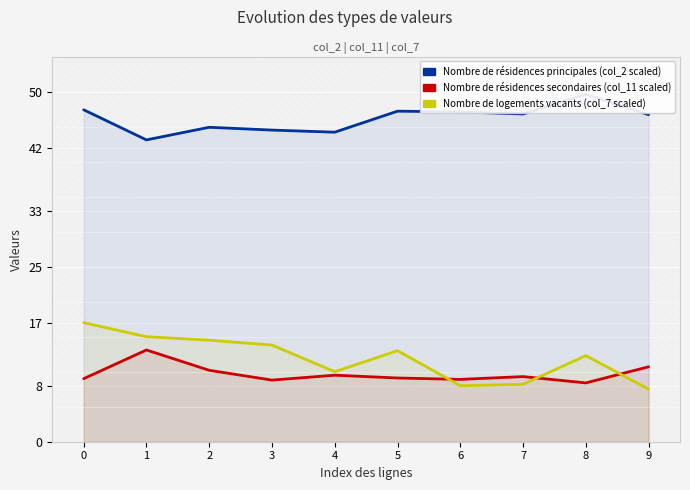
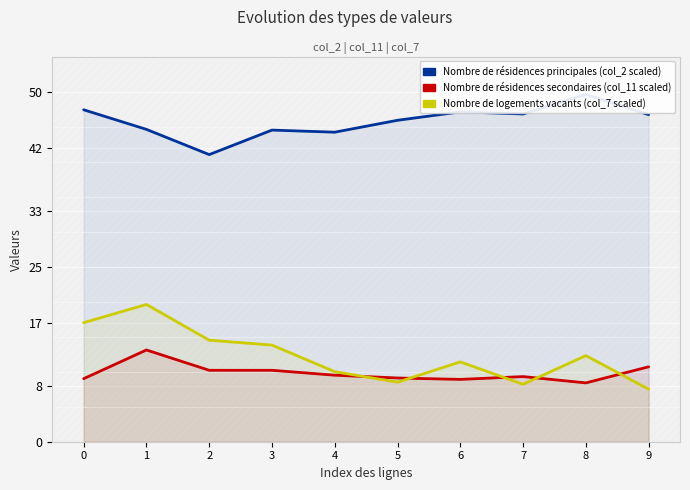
Nombre de résidences principales (col_2 scaled), 1: 43 -> 45
Nombre de logements vacants (col_7 scaled), 1: 15 -> 20
Nombre de résidences principales (col_2 scaled), 2: 45 -> 41
Nombre de résidences secondaires (col_11 scaled), 3: 9 -> 10
Nombre de résidences principales (col_2 scaled), 5: 47 -> 46
Nombre de logements vacants (col_7 scaled), 5: 13 -> 9
Nombre de logements vacants (col_7 scaled), 6: 8 -> 11
